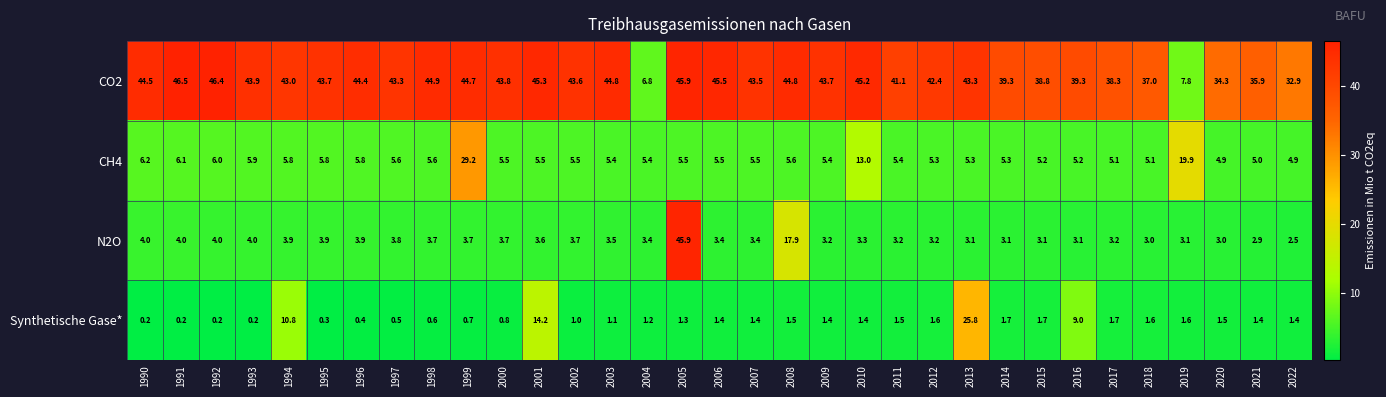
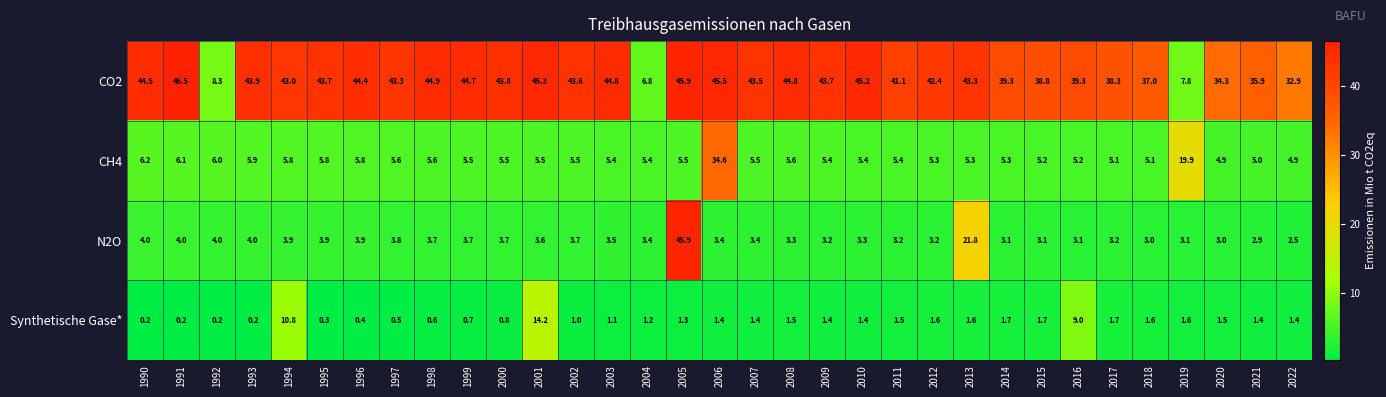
CO2, 1992: 46.4 -> 8.3
CH4, 1999: 29.2 -> 5.5
CH4, 2006: 5.5 -> 34.6
CH4, 2010: 13.0 -> 5.4
N2O, 2008: 17.9 -> 3.3
N2O, 2013: 3.1 -> 21.8
Synthetische Gase*, 2013: 25.8 -> 1.6
